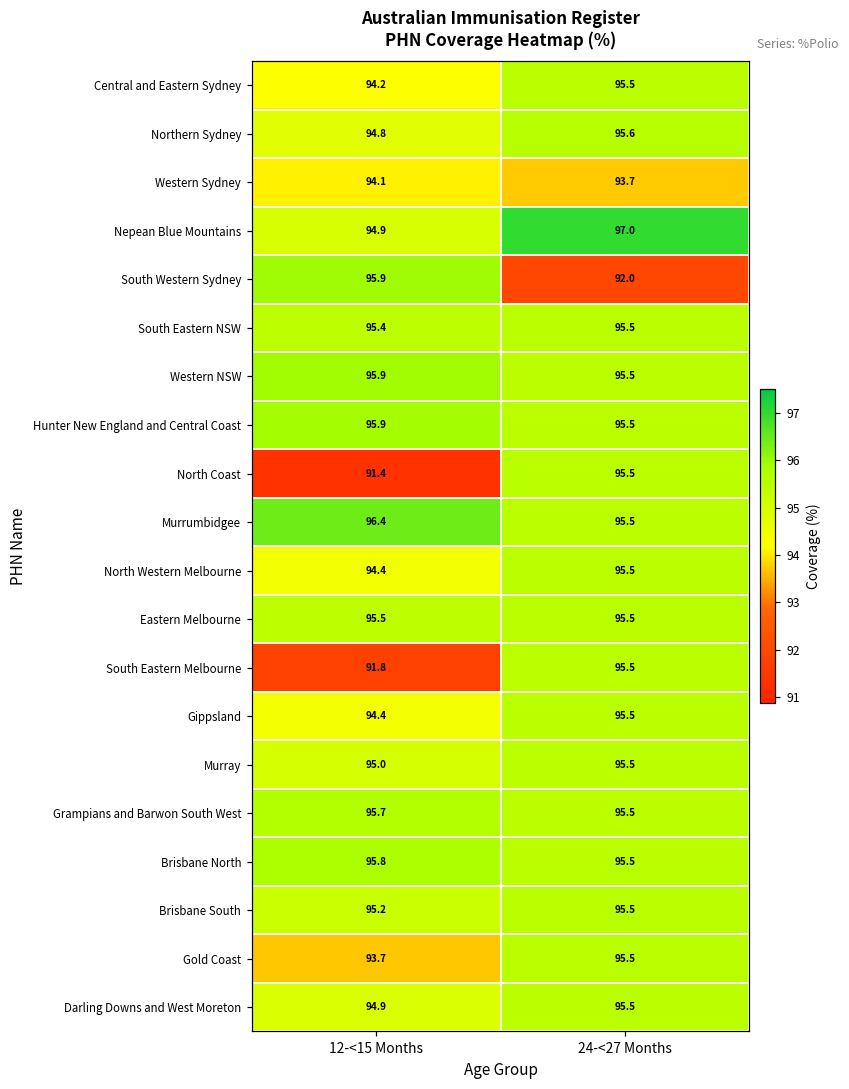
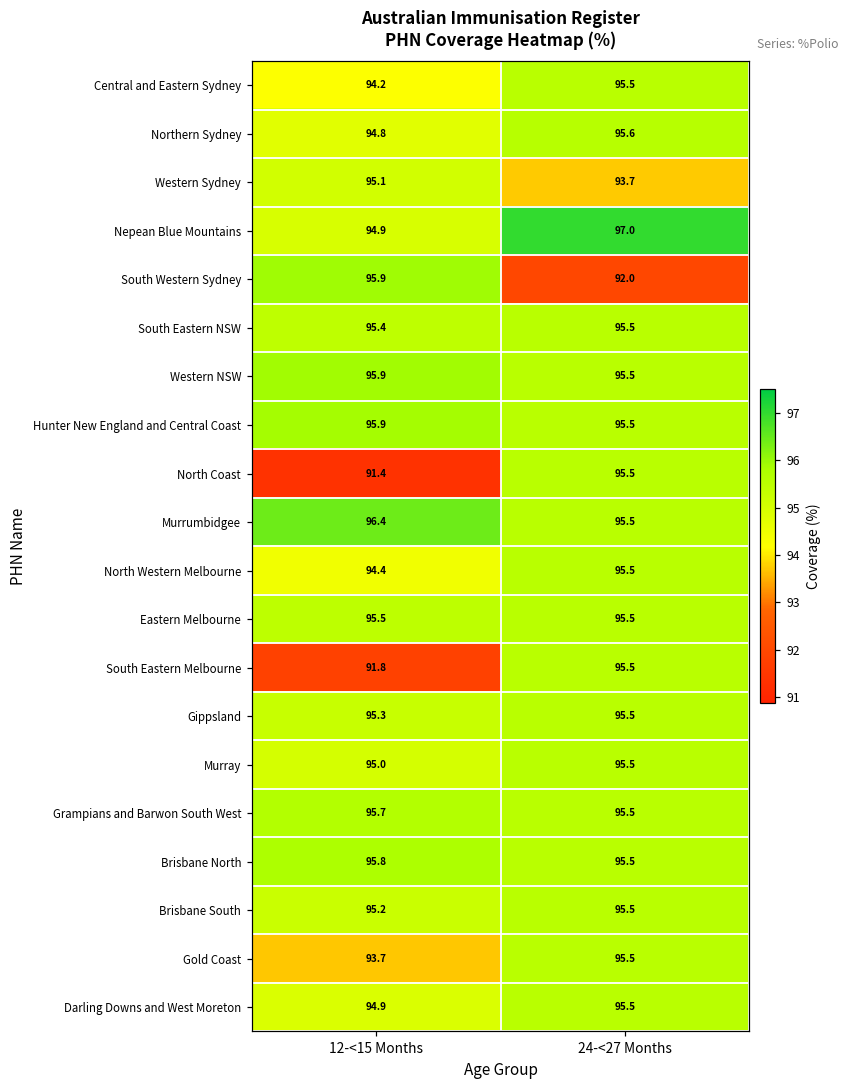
Western Sydney, 12-<15 Months: 94.1 -> 95.1
Gippsland, 12-<15 Months: 94.4 -> 95.3
